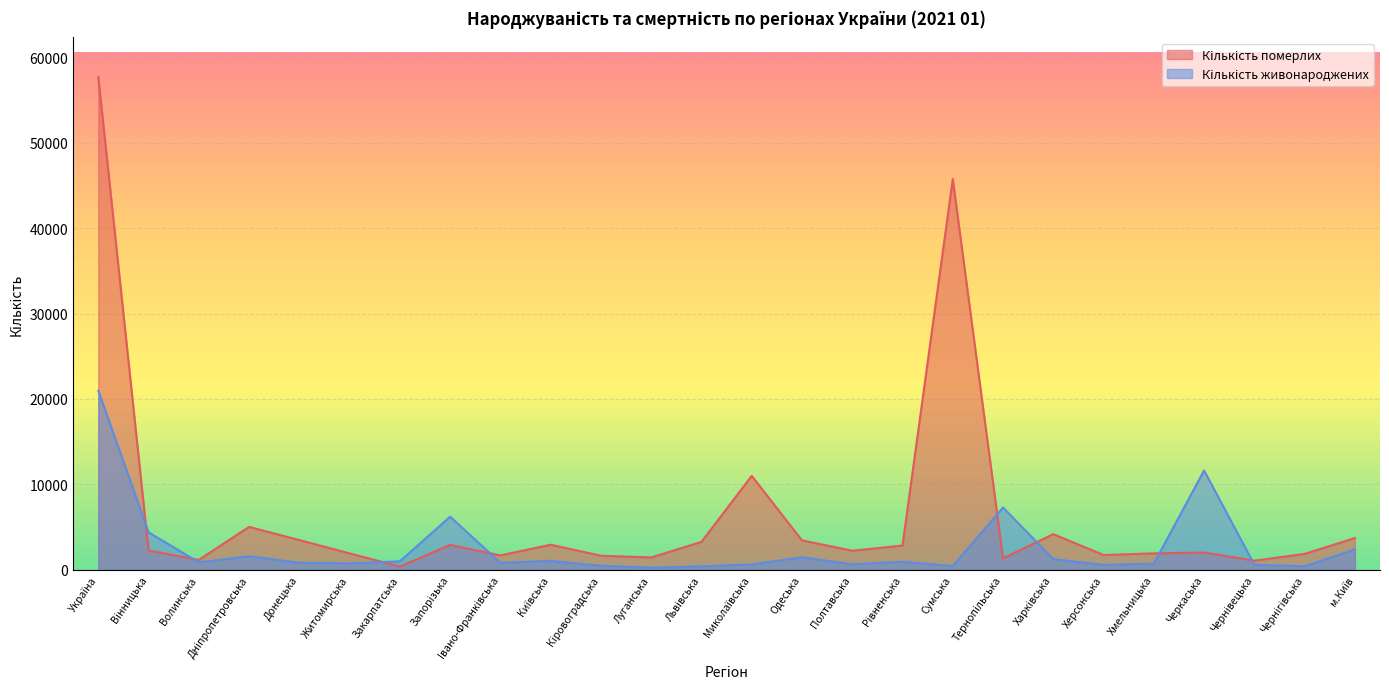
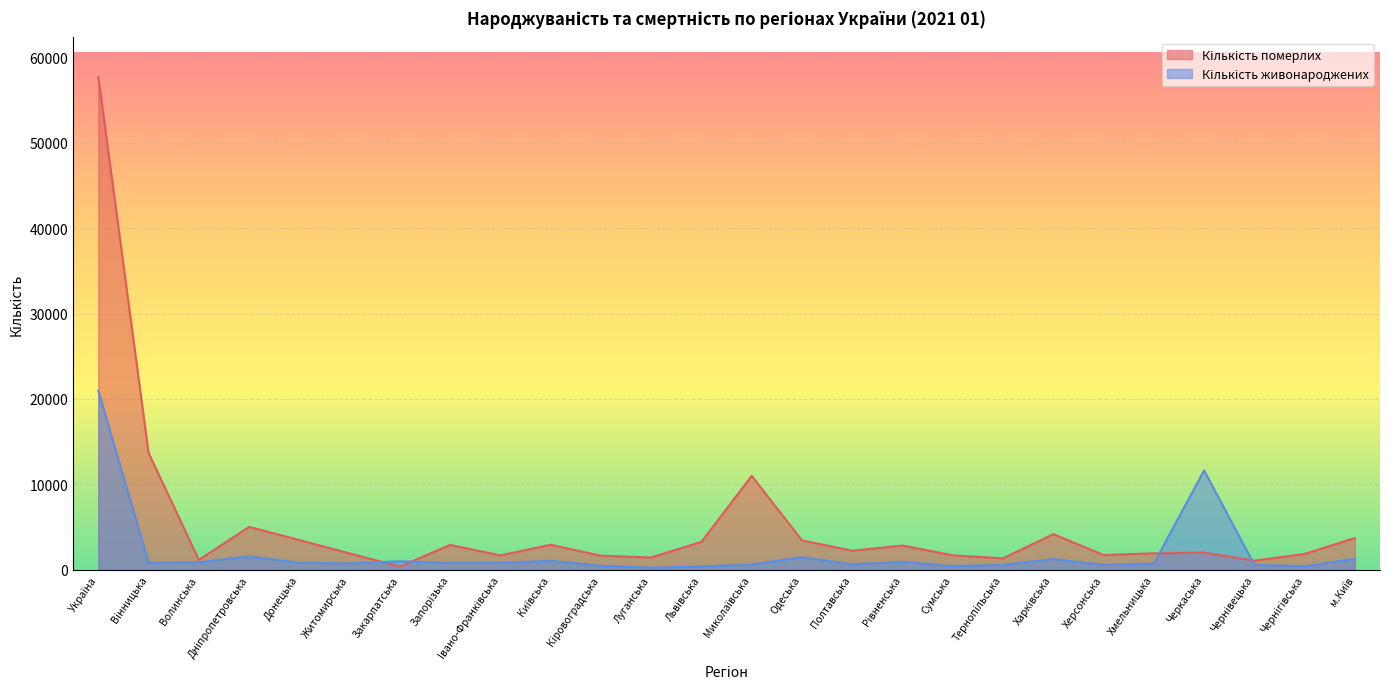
Кількість померлих, Вінницька: 2000 -> 14000
Кількість живонароджених, Вінницька: 4000 -> 1000
Кількість живонароджених, Запорізька: 6000 -> 1000
Кількість померлих, Сумська: 46000 -> 2000
Кількість живонароджених, Тернопільська: 7000 -> 1000
Кількість живонароджених, м.Київ: 2000 -> 1000
